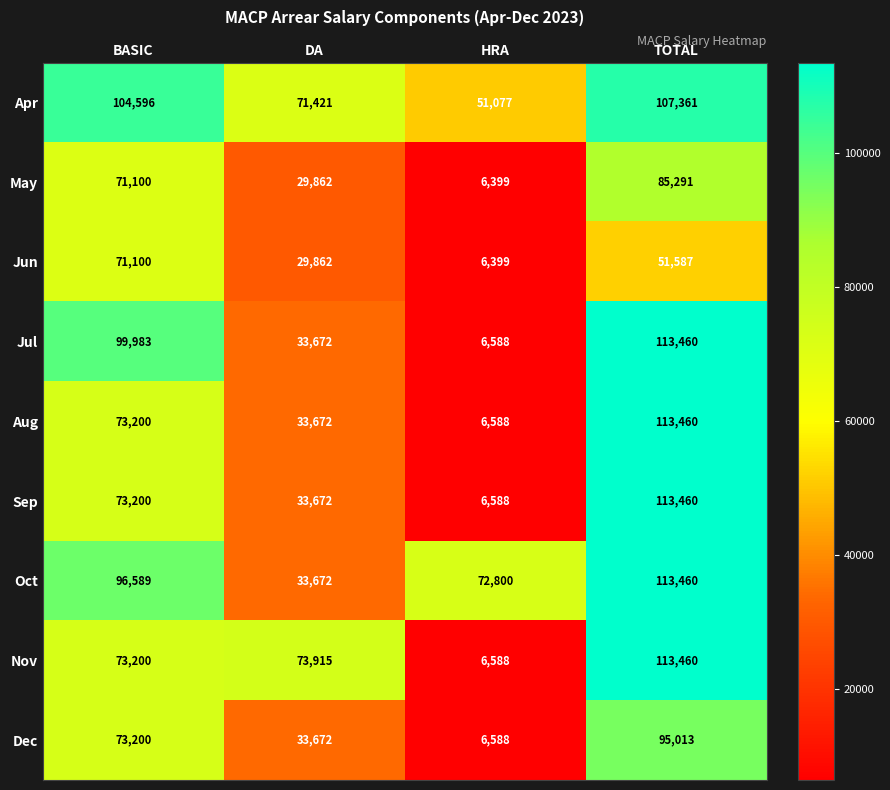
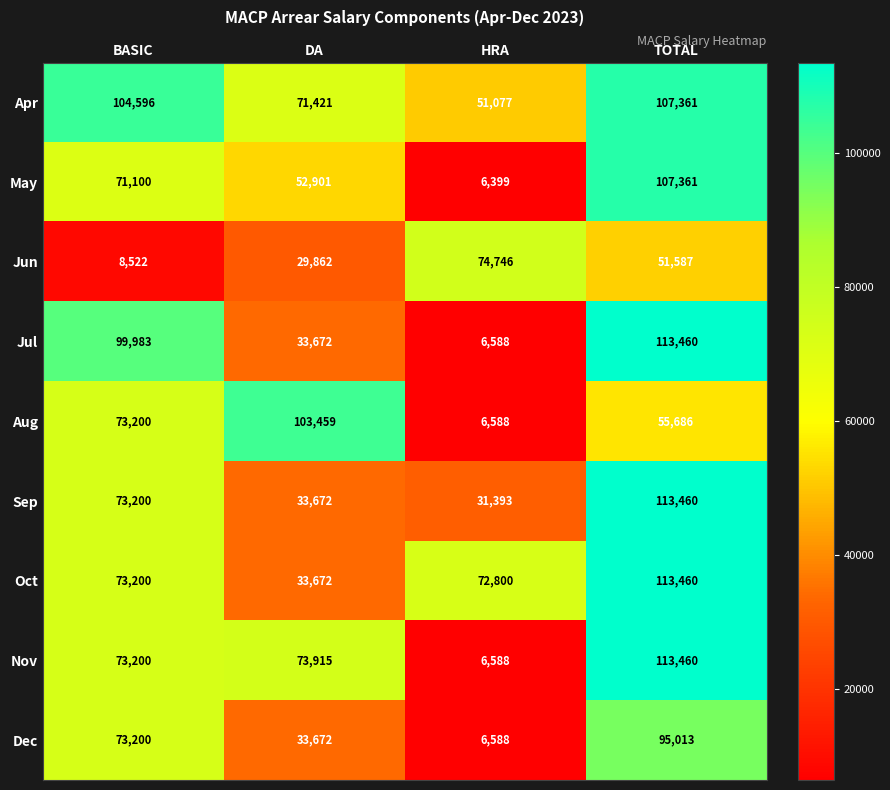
May, DA: 29,862 -> 52,901
May, TOTAL: 85,291 -> 107,361
Jun, BASIC: 71,100 -> 8,522
Jun, HRA: 6,399 -> 74,746
Aug, DA: 33,672 -> 103,459
Aug, TOTAL: 113,460 -> 55,686
Sep, HRA: 6,588 -> 31,393
Oct, BASIC: 96,589 -> 73,200
